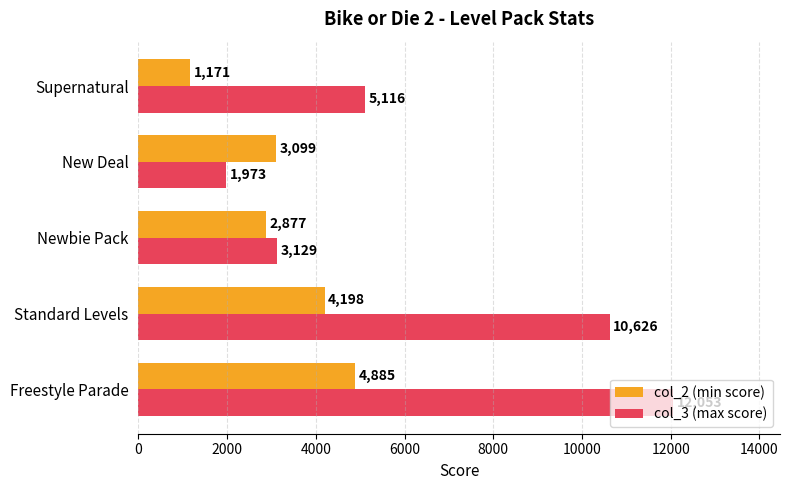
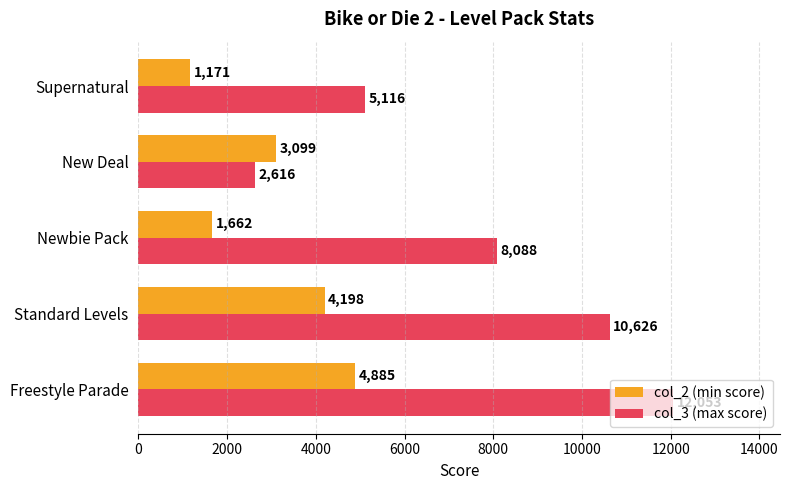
col_3 (max score), New Deal: 1,973 -> 2,616
col_2 (min score), Newbie Pack: 2,877 -> 1,662
col_3 (max score), Newbie Pack: 3,129 -> 8,088
